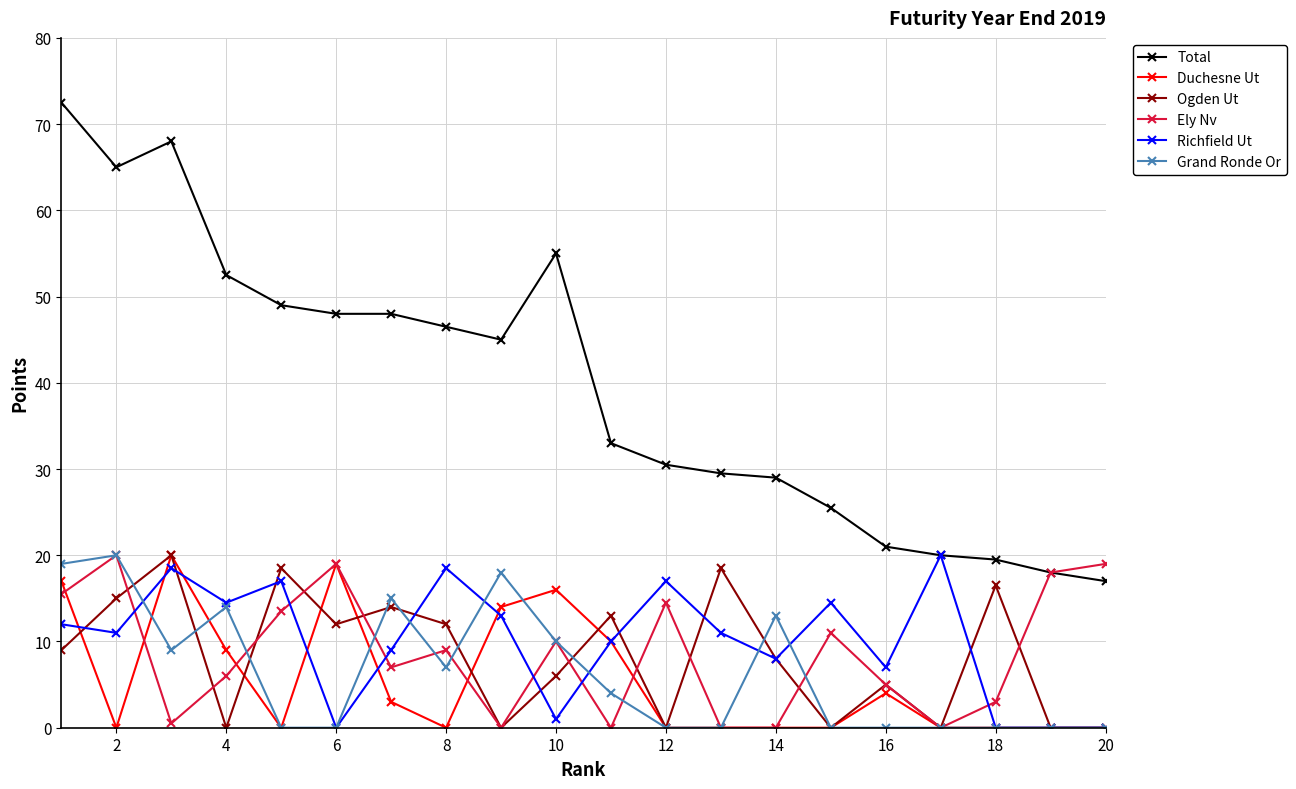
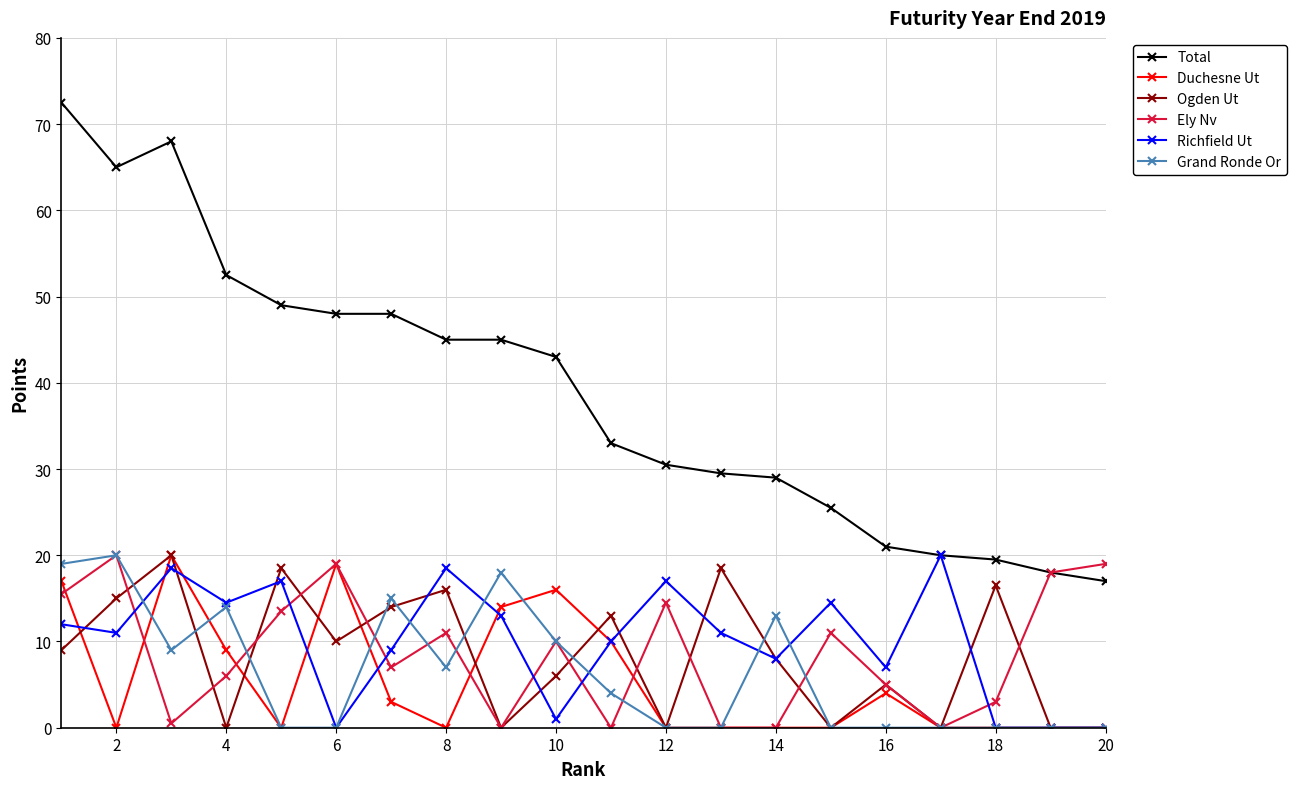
Ogden Ut, 6: 12 -> 10
Total, 8: 47 -> 45
Ogden Ut, 8: 12 -> 16
Ely Nv, 8: 9 -> 11
Total, 10: 55 -> 43
